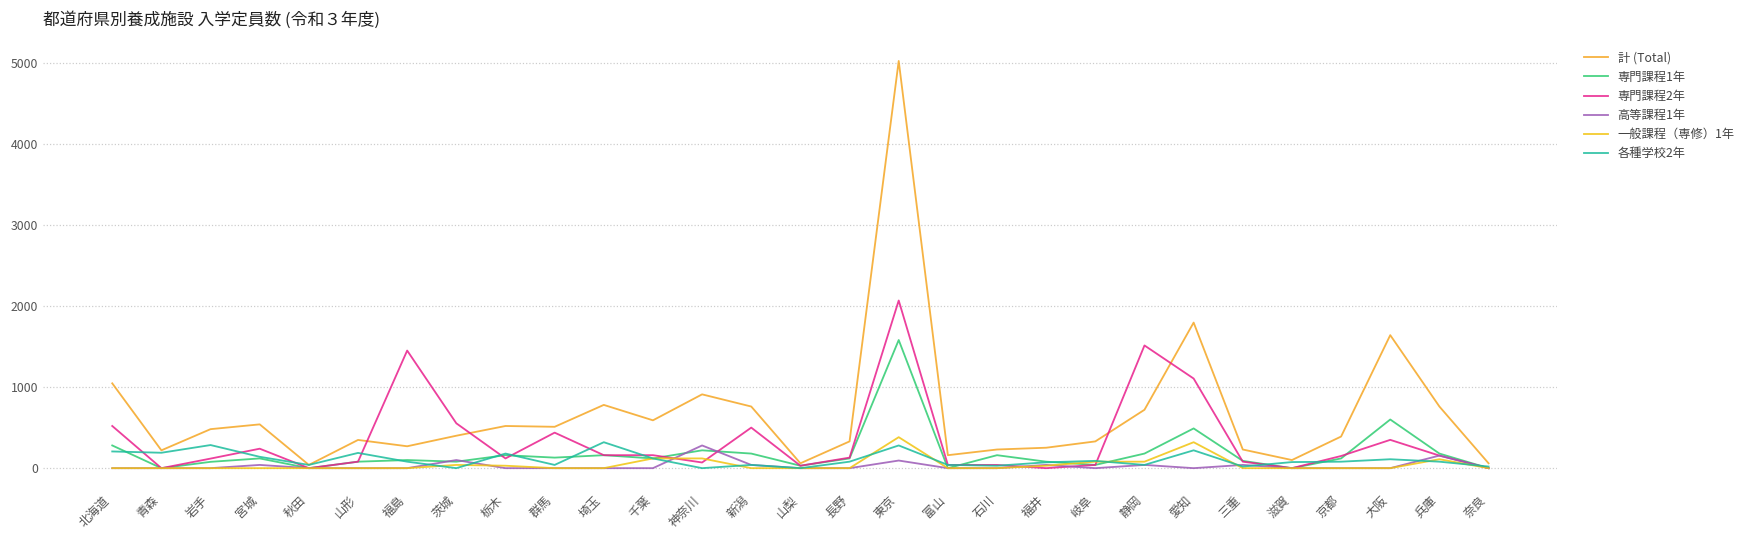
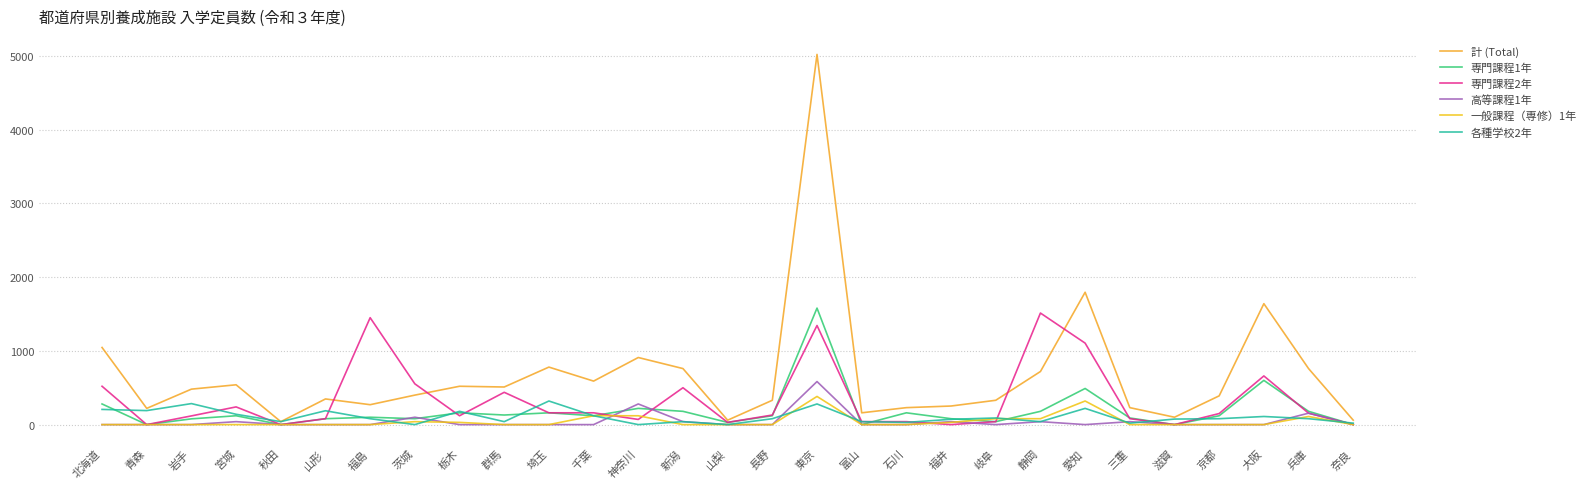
専門課程2年, 東京: 2100 -> 1300
高等課程1年, 東京: 100 -> 600
専門課程2年, 大阪: 300 -> 700
